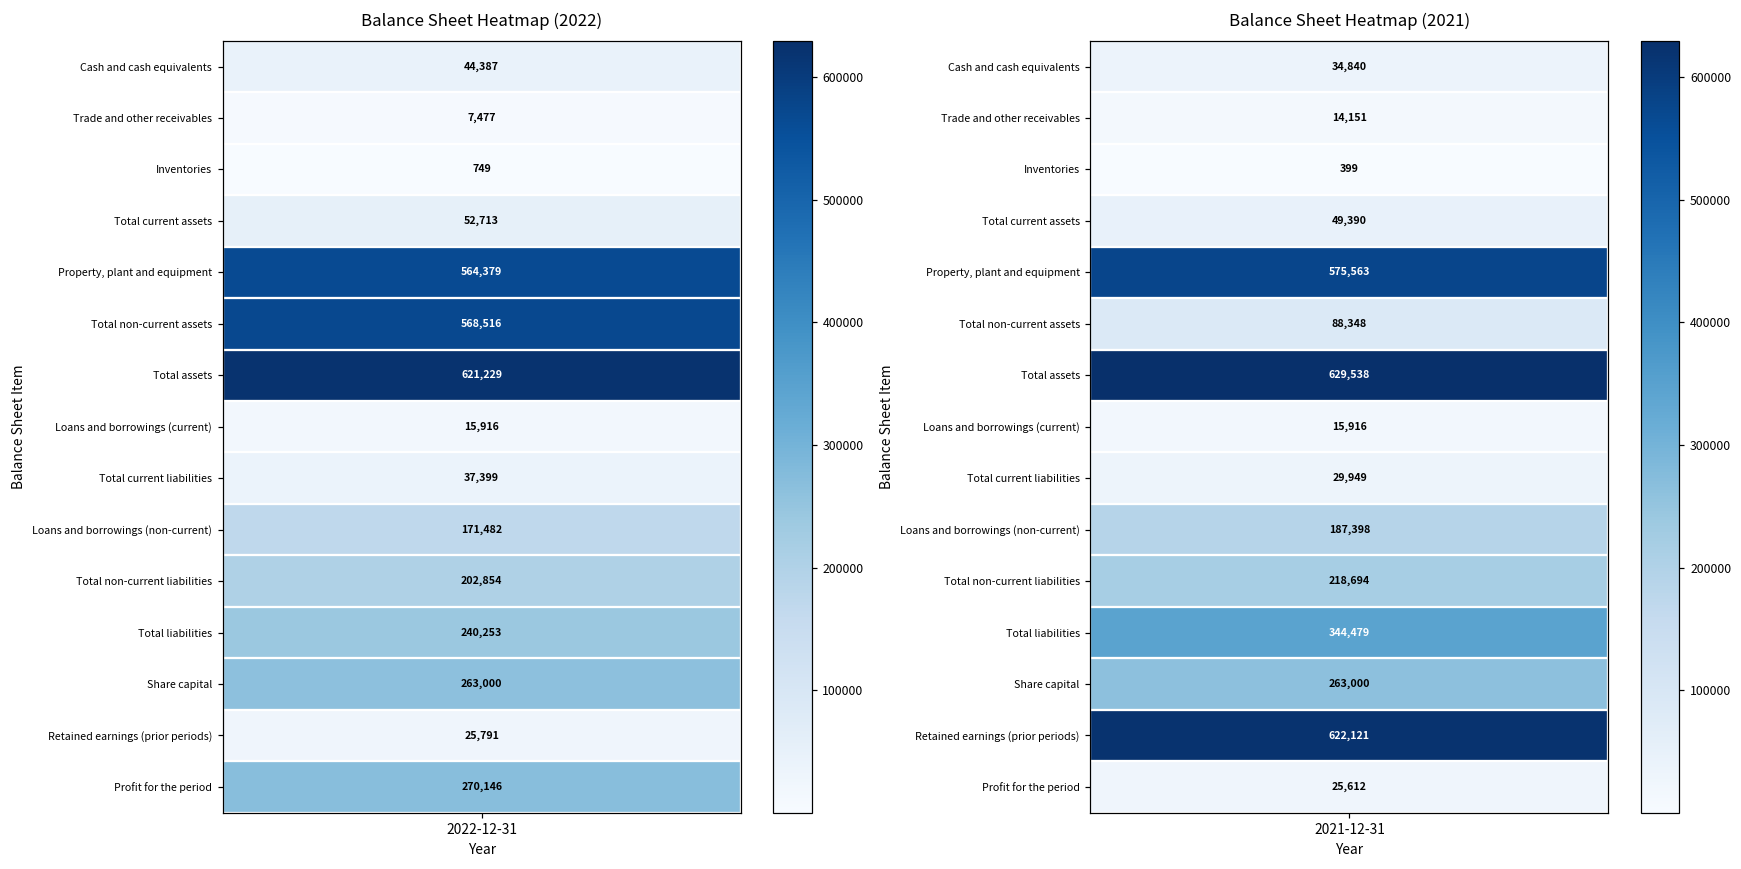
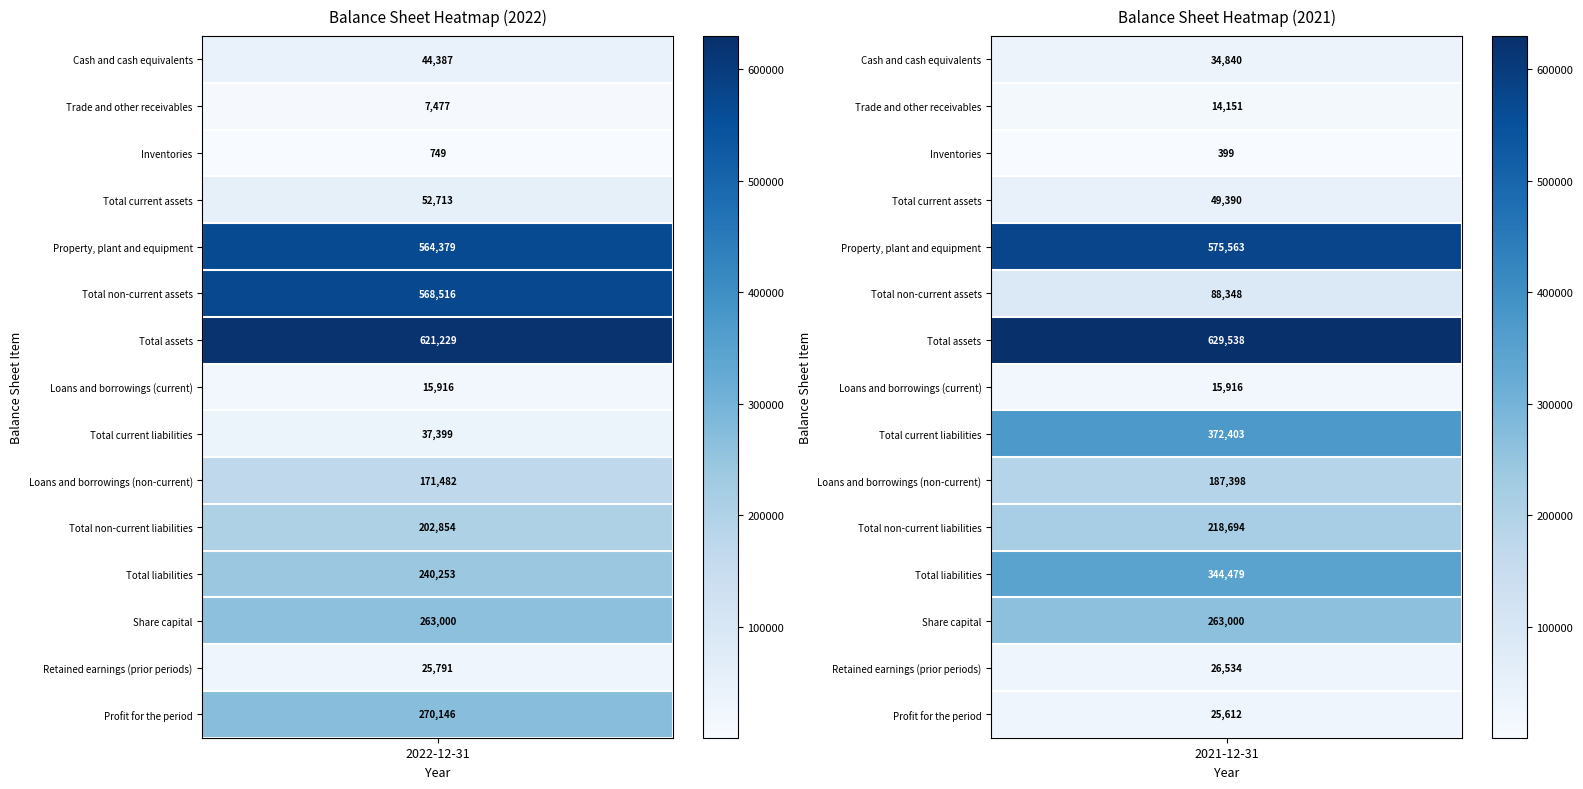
Balance Sheet Heatmap (2021), Total current liabilities, 2021-12-31: 29,949 -> 372,403
Balance Sheet Heatmap (2021), Retained earnings (prior periods), 2021-12-31: 622,121 -> 26,534
